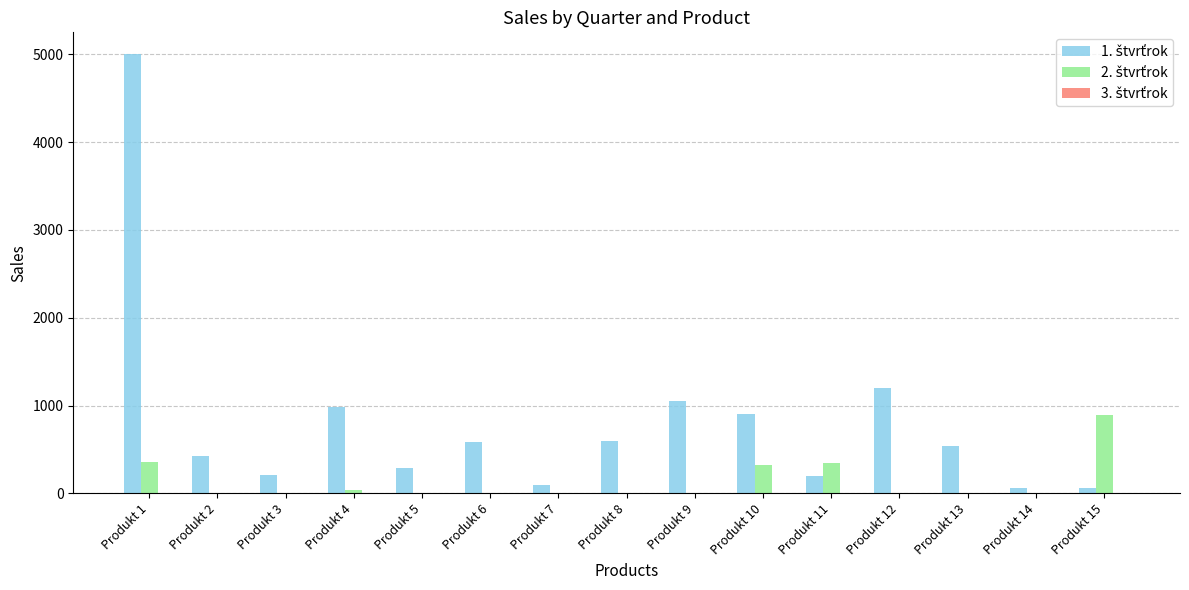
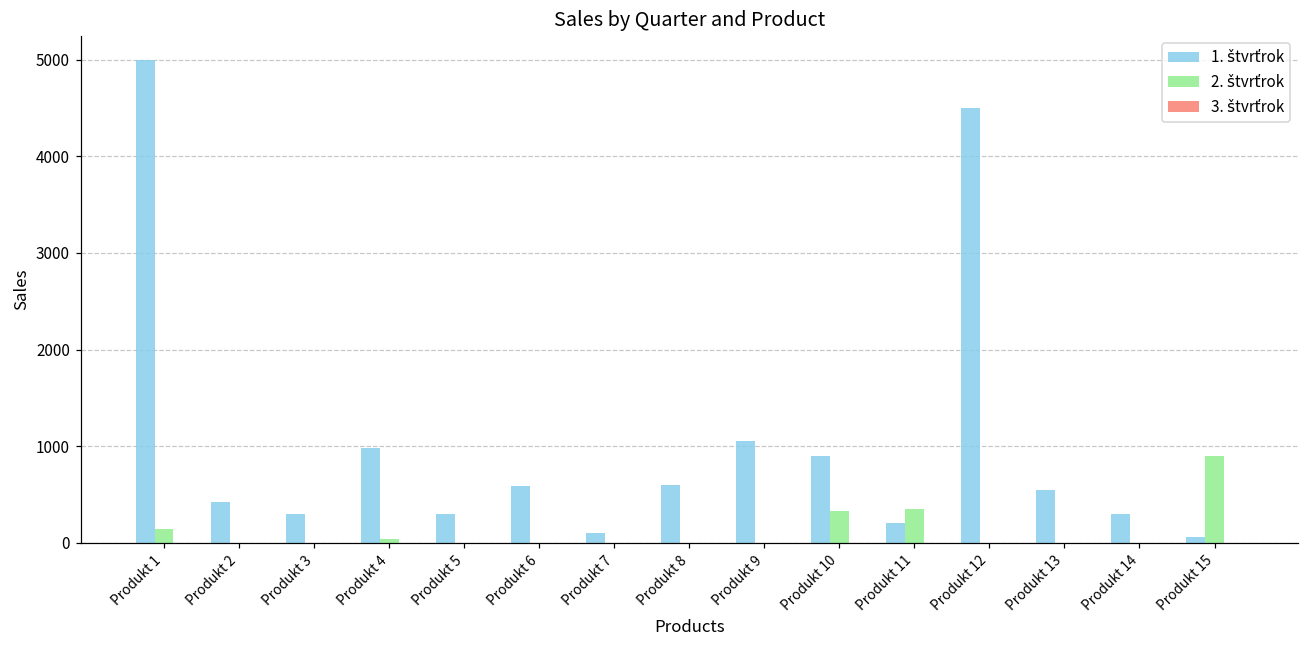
2. štvrťrok, Produkt 1: 400 -> 100
1. štvrťrok, Produkt 3: 200 -> 300
1. štvrťrok, Produkt 12: 1200 -> 4500
1. štvrťrok, Produkt 14: 100 -> 300
